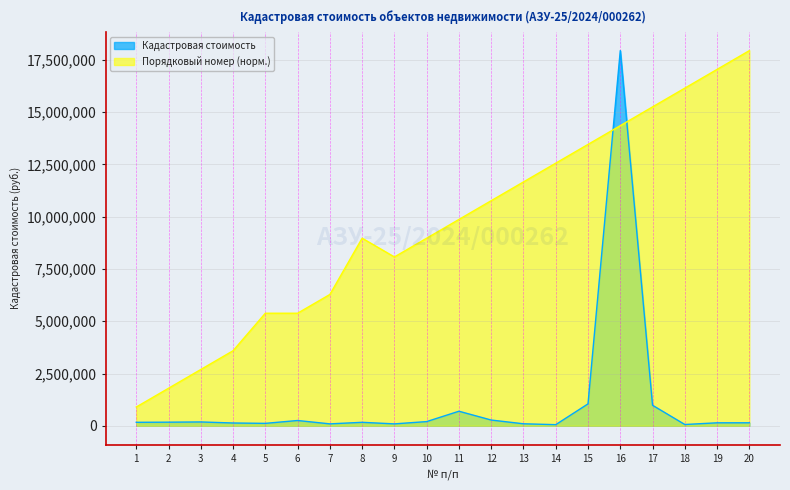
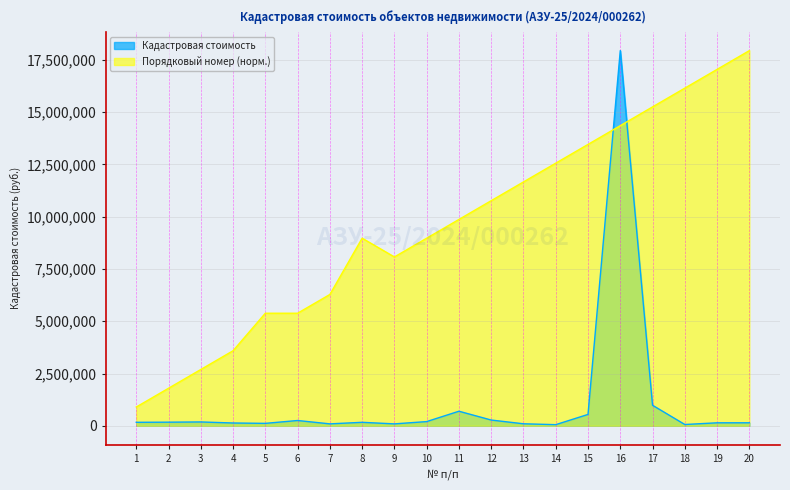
Кадастровая стоимость, 15: 1,000,000 -> 500,000
